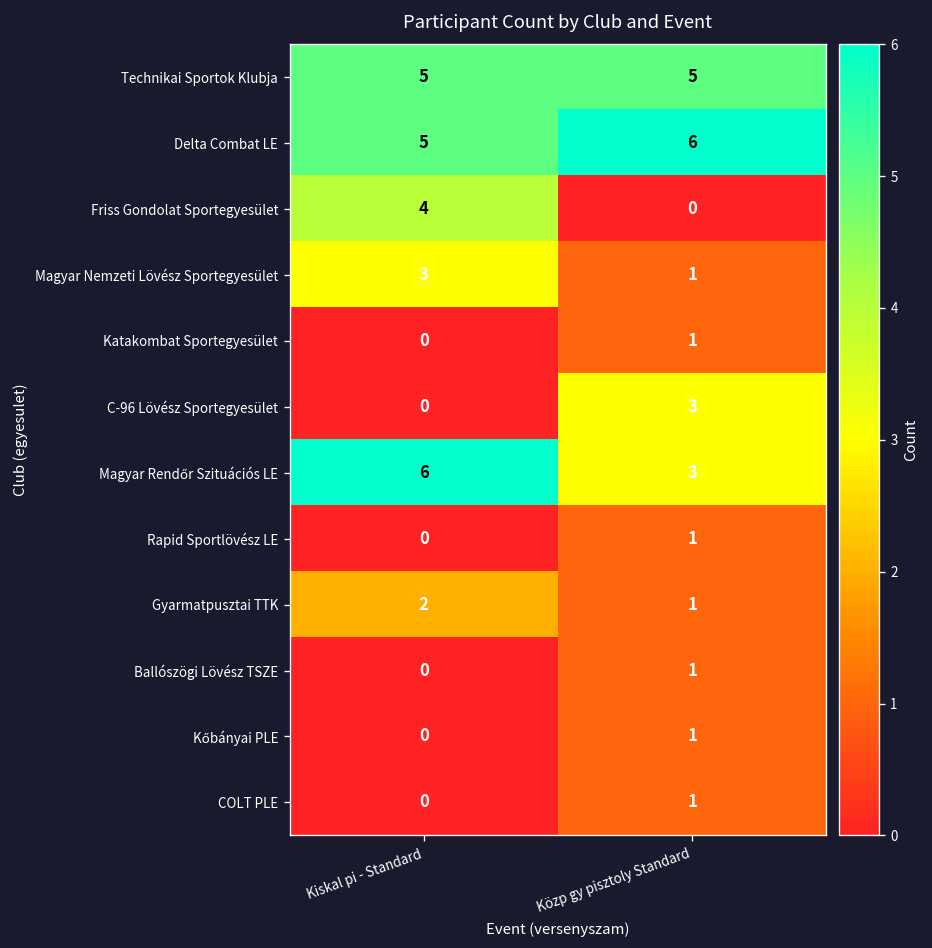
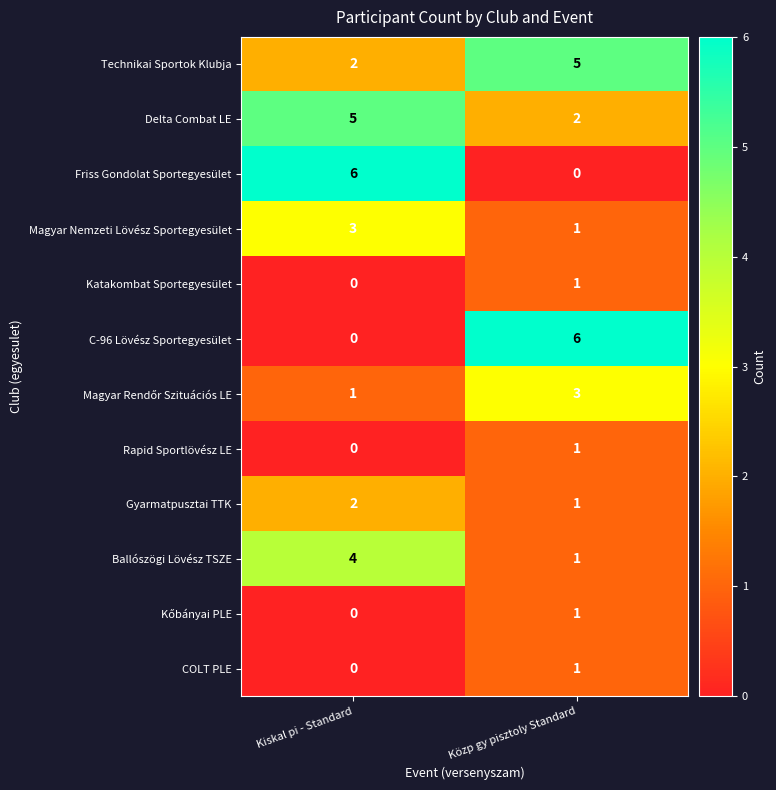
Technikai Sportok Klubja, Kiskal pi - Standard: 5 -> 2
Delta Combat LE, Közp gy pisztoly Standard: 6 -> 2
Friss Gondolat Sportegyesület, Kiskal pi - Standard: 4 -> 6
C-96 Lövész Sportegyesület, Közp gy pisztoly Standard: 3 -> 6
Magyar Rendőr Szituációs LE, Kiskal pi - Standard: 6 -> 1
Ballószögi Lövész TSZE, Kiskal pi - Standard: 0 -> 4
